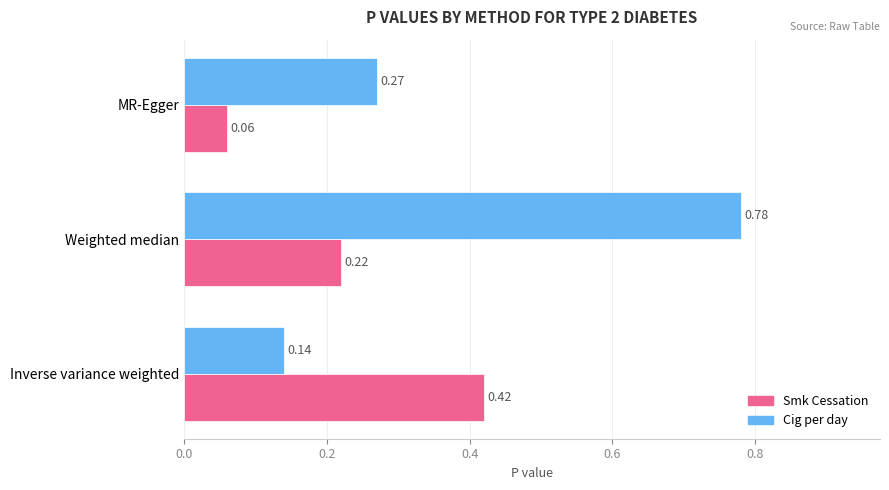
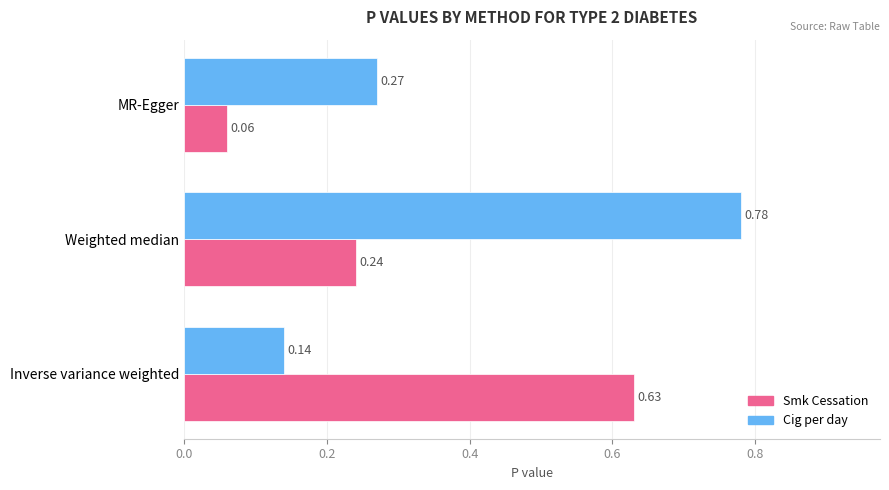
Smk Cessation, Weighted median: 0.22 -> 0.24
Smk Cessation, Inverse variance weighted: 0.42 -> 0.63
